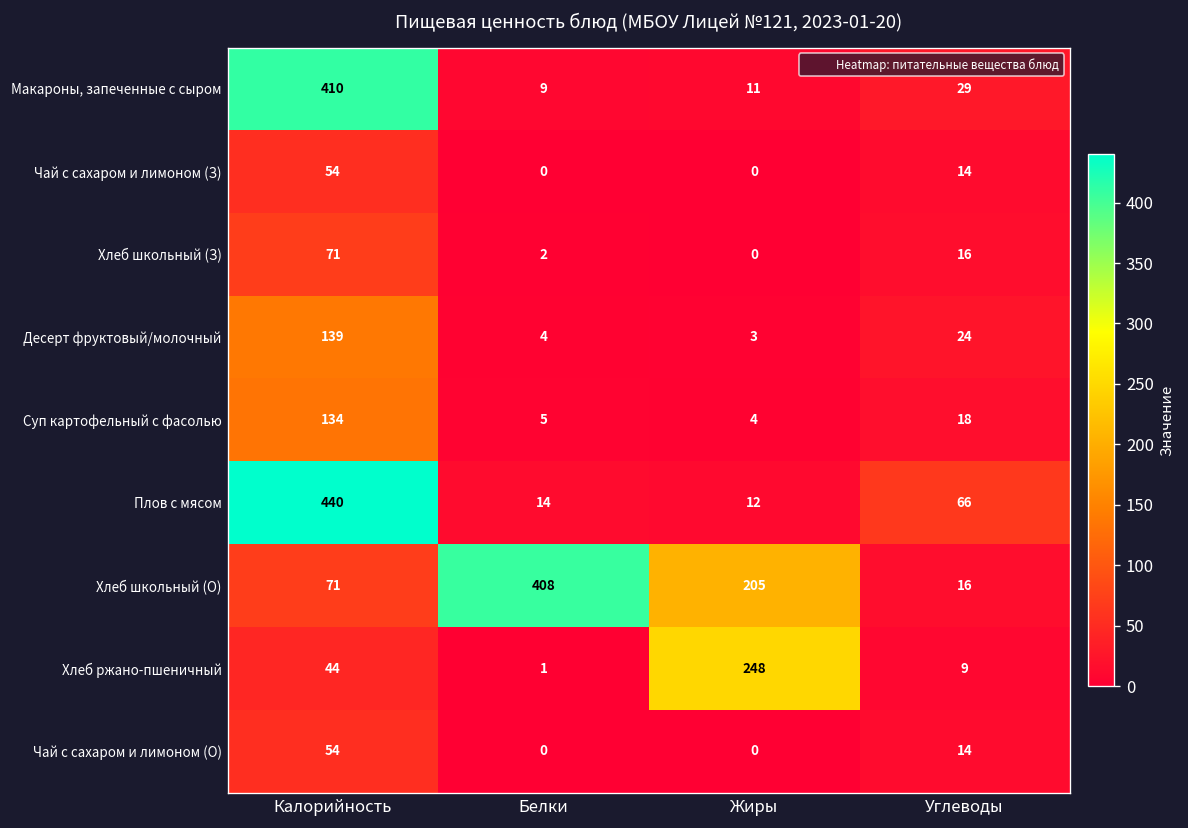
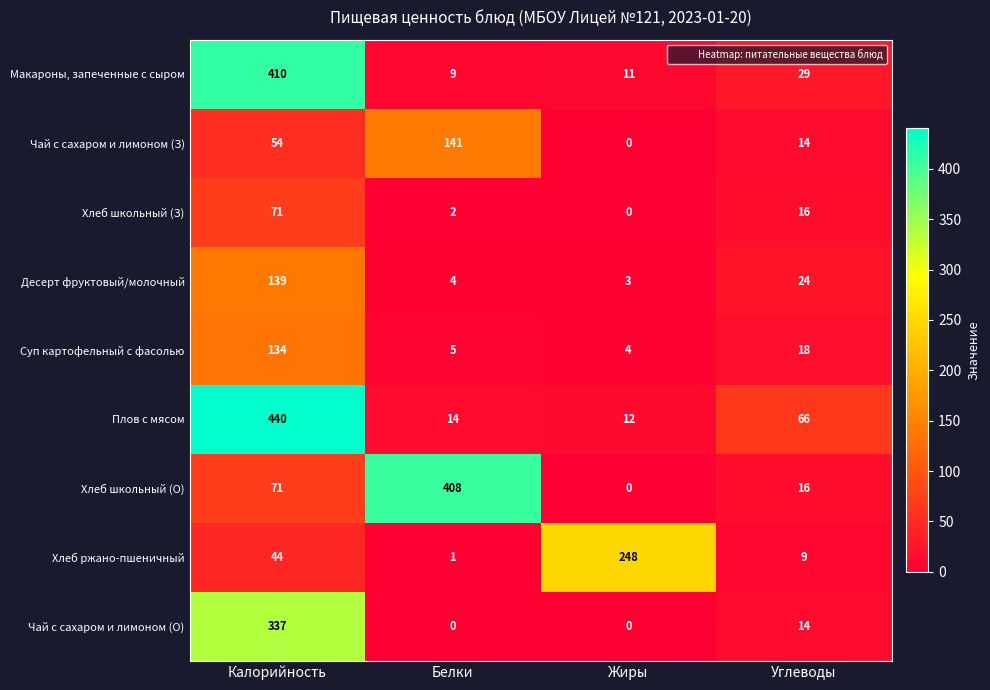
Чай с сахаром и лимоном (З), Белки: 0 -> 141
Хлеб школьный (О), Жиры: 205 -> 0
Чай с сахаром и лимоном (О), Калорийность: 54 -> 337
